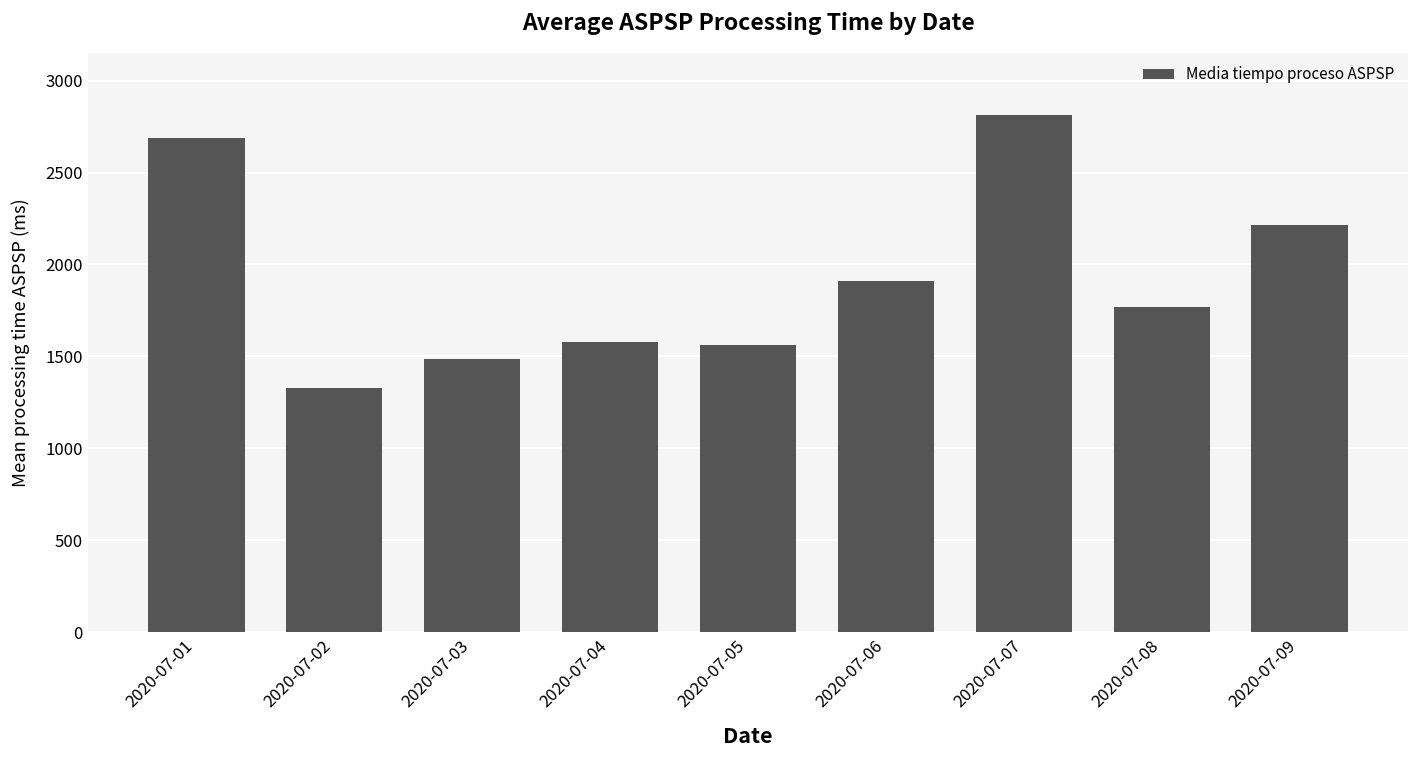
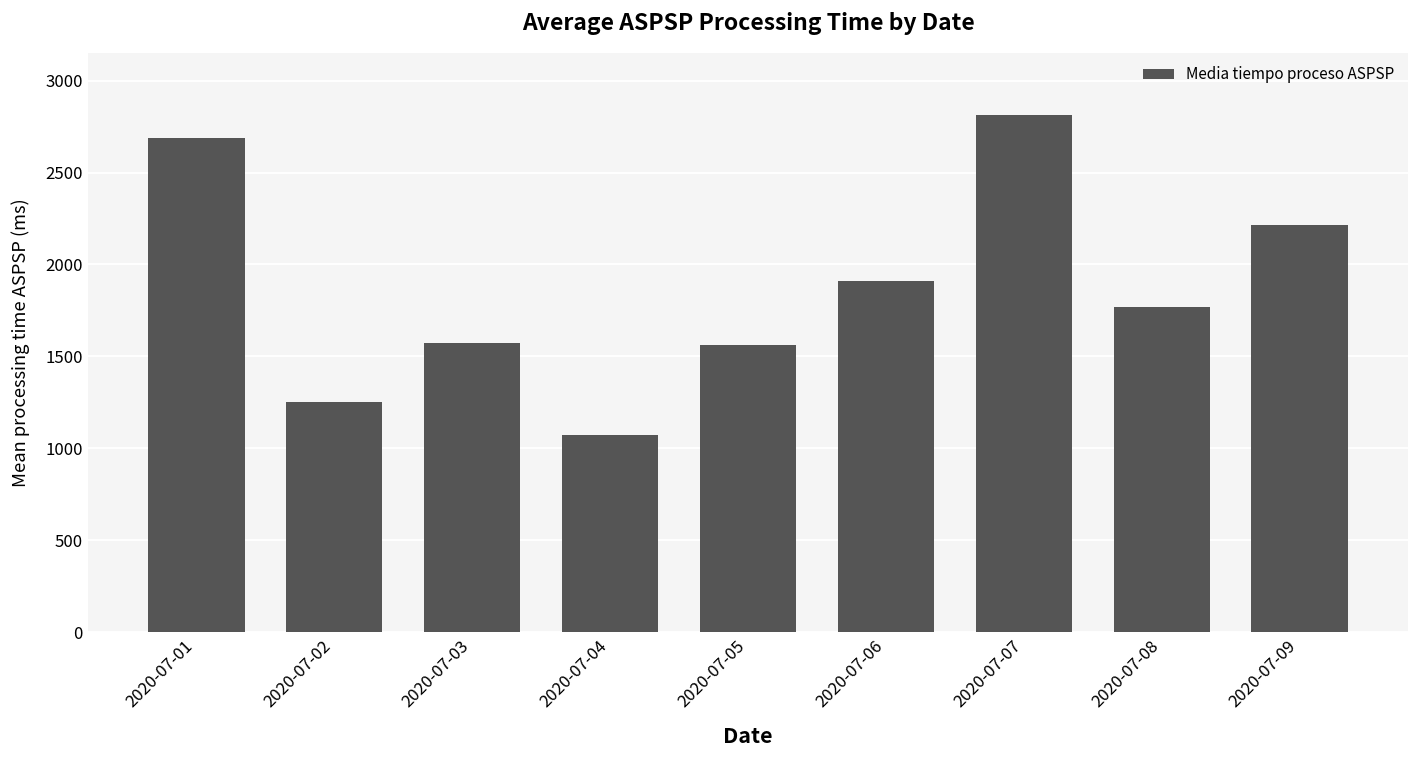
2020-07-02: 1330 -> 1250
2020-07-03: 1480 -> 1570
2020-07-04: 1580 -> 1070
